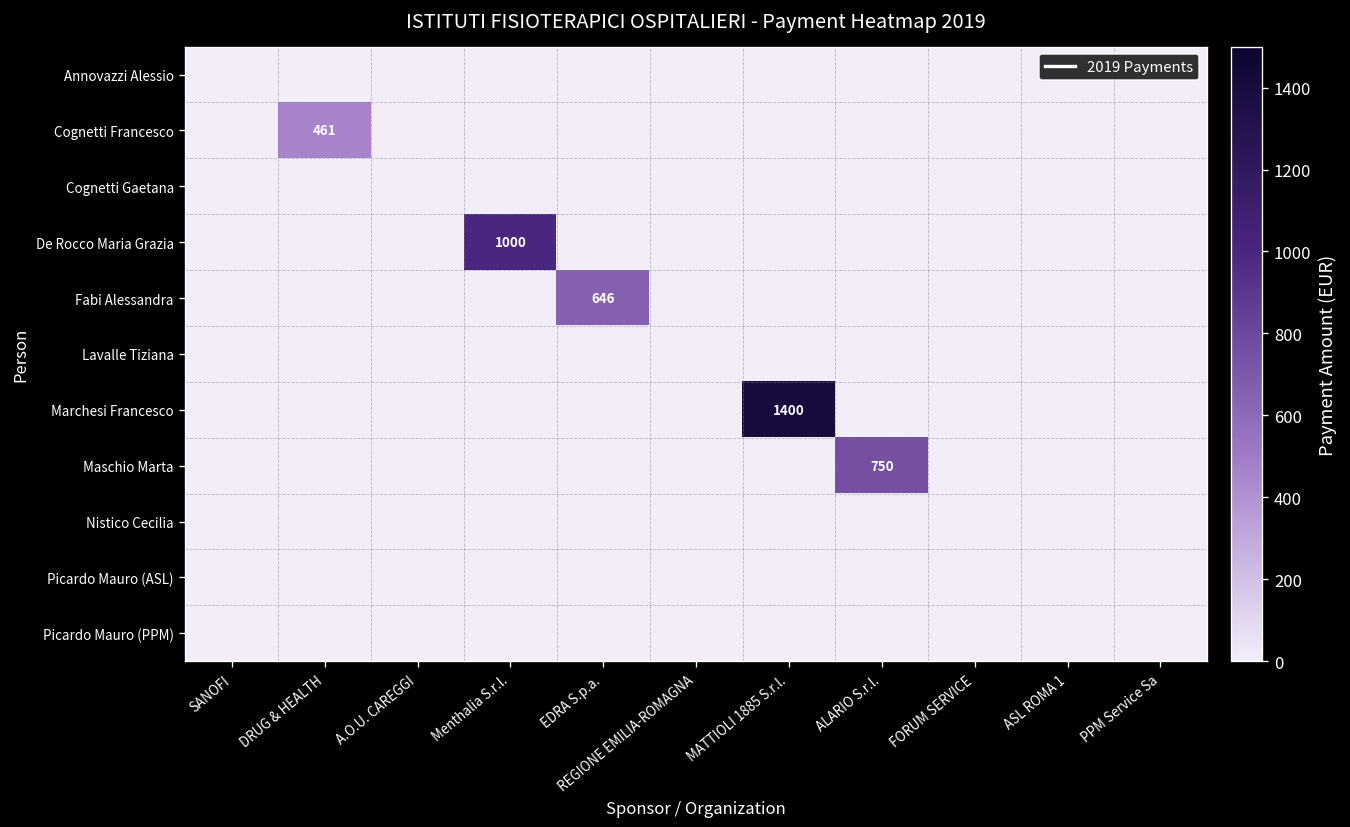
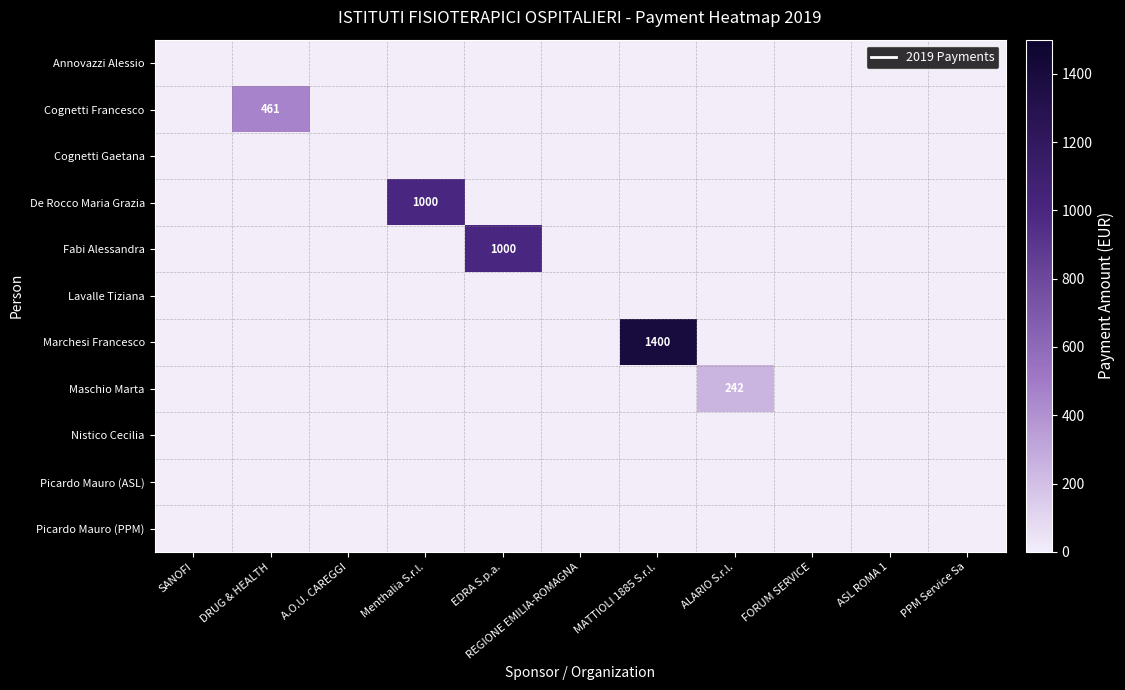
Fabi Alessandra, EDRA S.p.a.: 646 -> 1000
Maschio Marta, ALARIO S.r.l.: 750 -> 242
